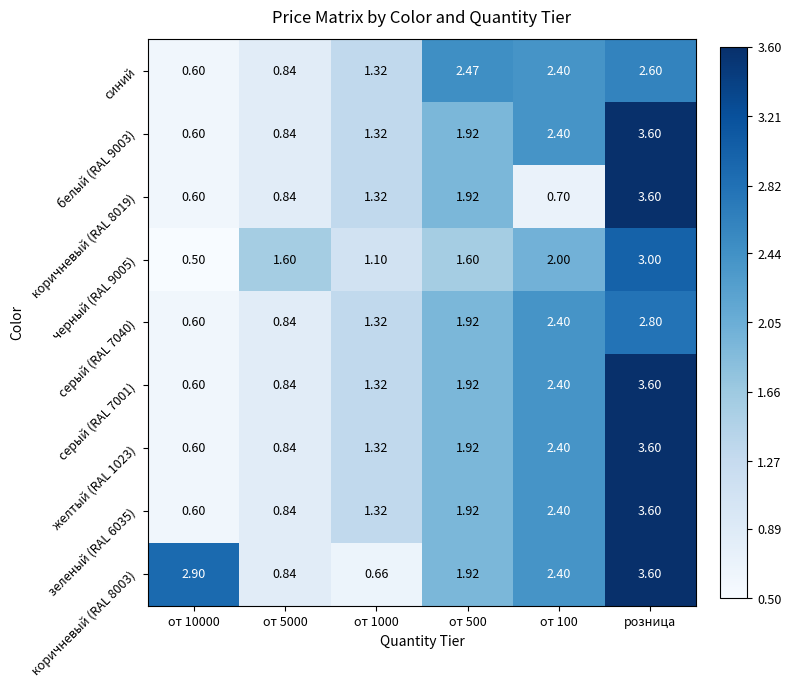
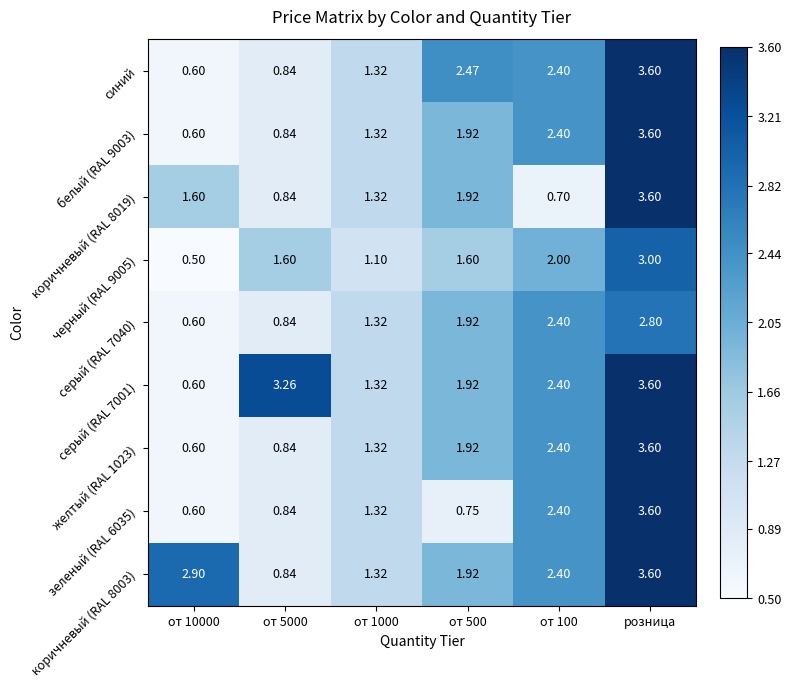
синий, розница: 2.60 -> 3.60
коричневый (RAL 8019), от 10000: 0.60 -> 1.60
серый (RAL 7001), от 5000: 0.84 -> 3.26
зеленый (RAL 6035), от 500: 1.92 -> 0.75
коричневый (RAL 8003), от 1000: 0.66 -> 1.32
